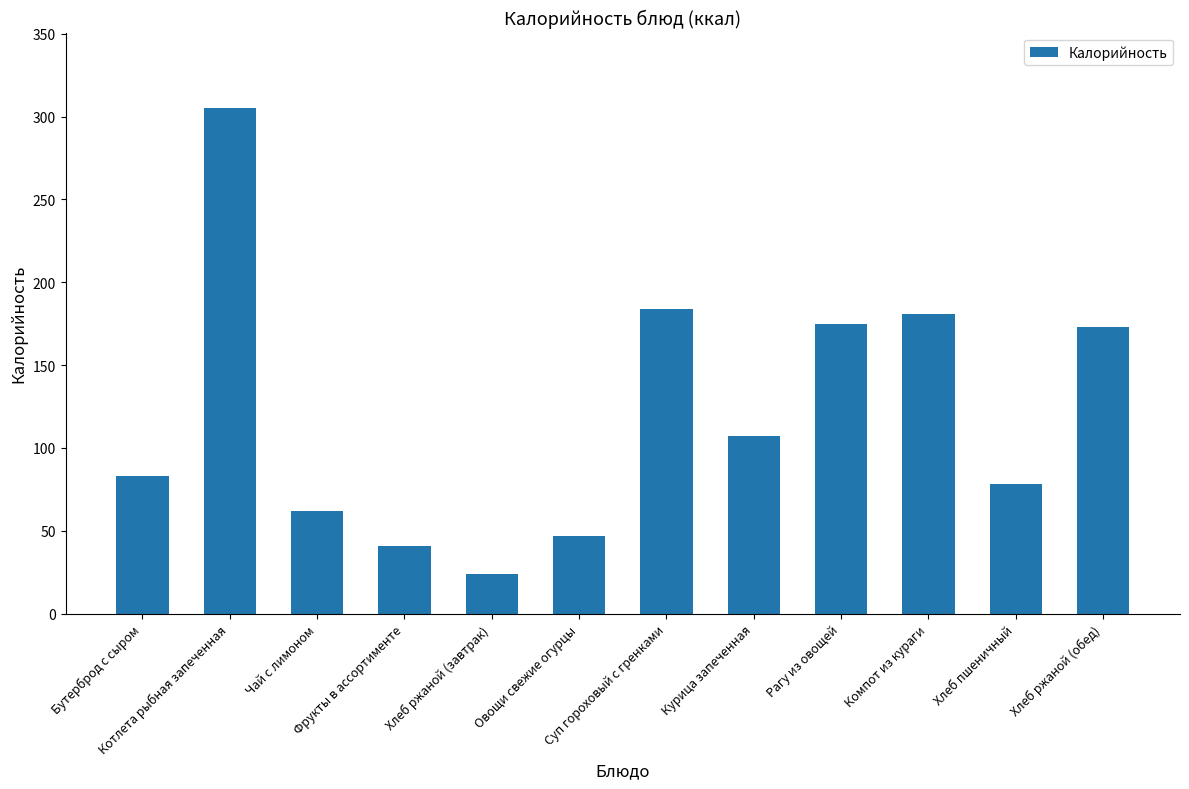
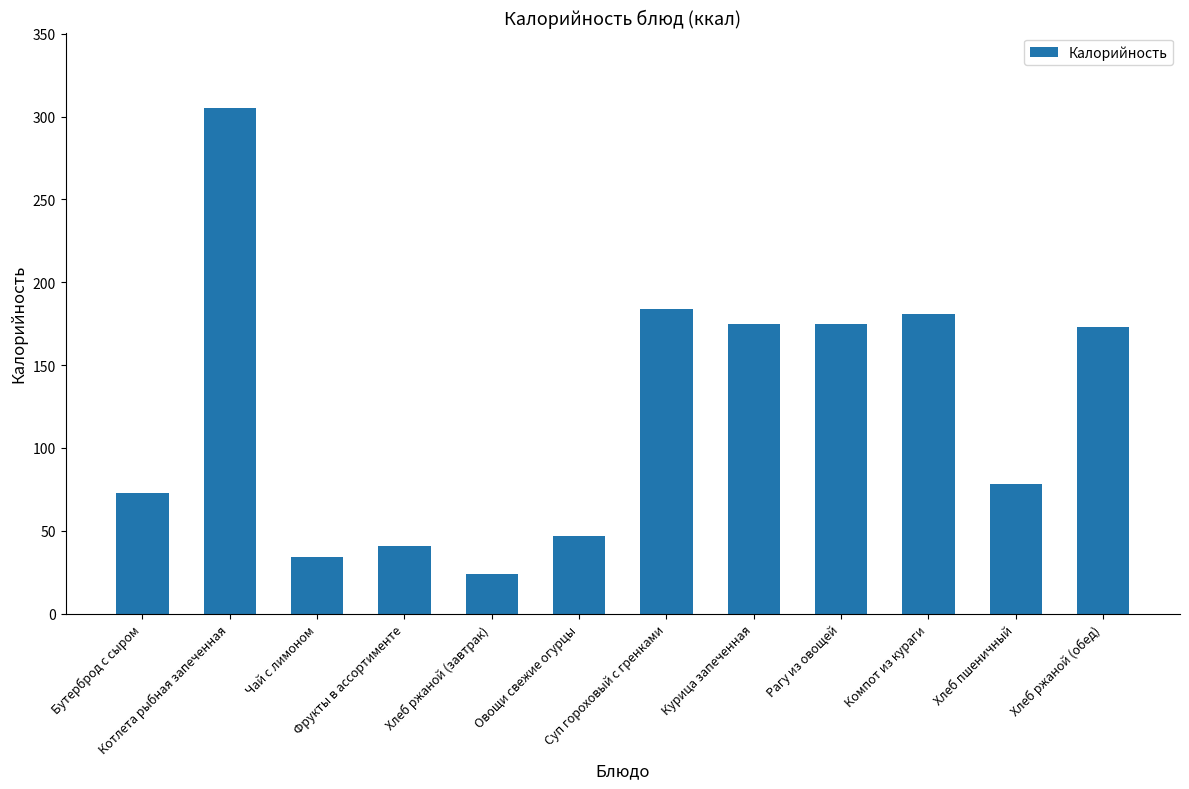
Бутерброд с сыром: 83 -> 73
Чай с лимоном: 62 -> 34
Курица запеченная: 107 -> 175
